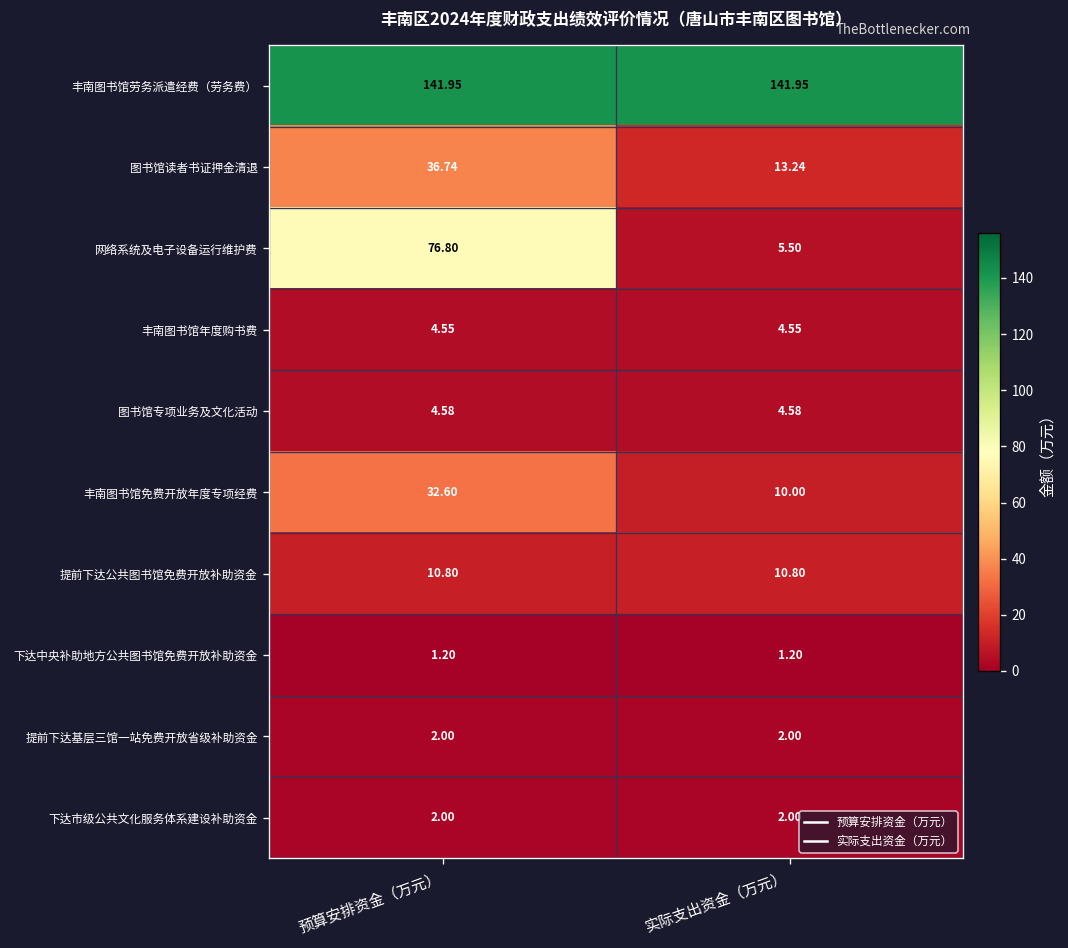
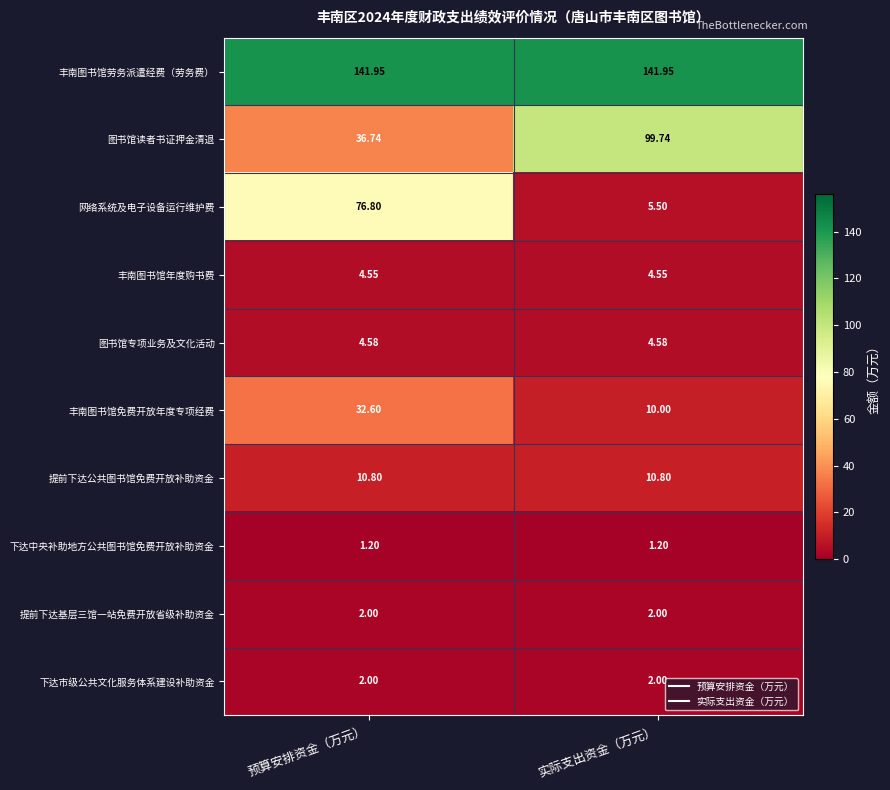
图书馆读者书证押金清退, 实际支出资金（万元）: 13.24 -> 99.74
